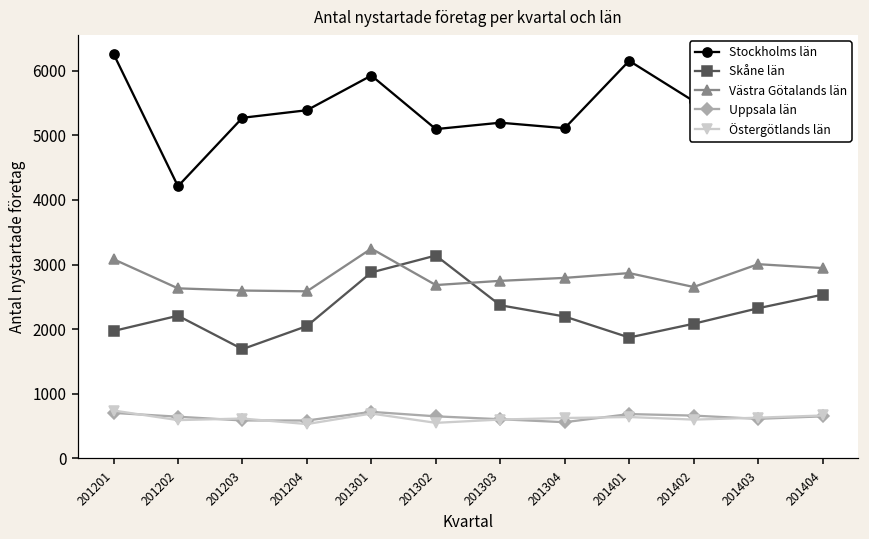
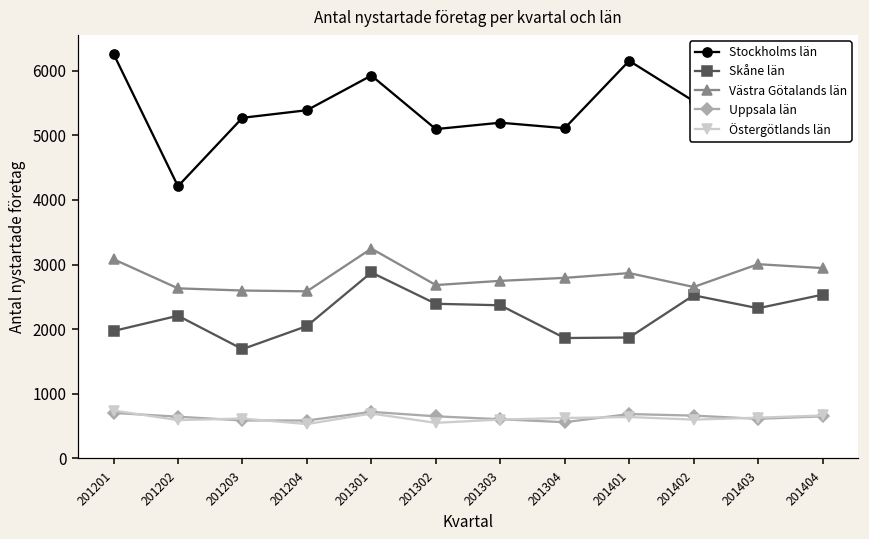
Skåne län, 201302: 3100 -> 2400
Skåne län, 201304: 2200 -> 1900
Skåne län, 201402: 2100 -> 2500
